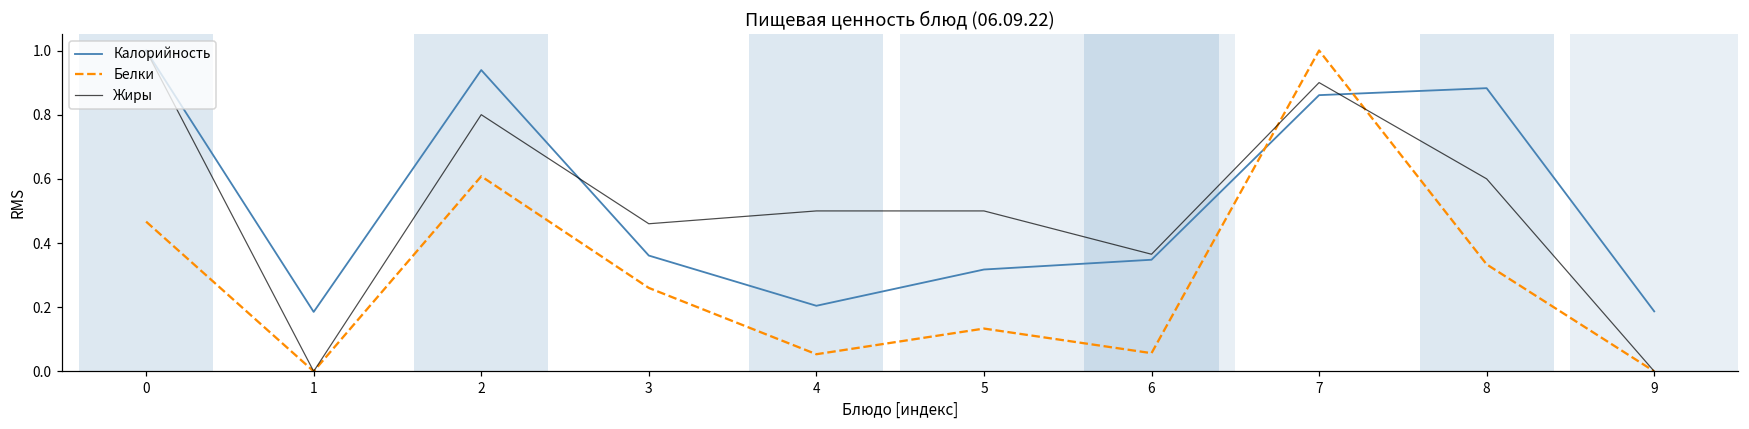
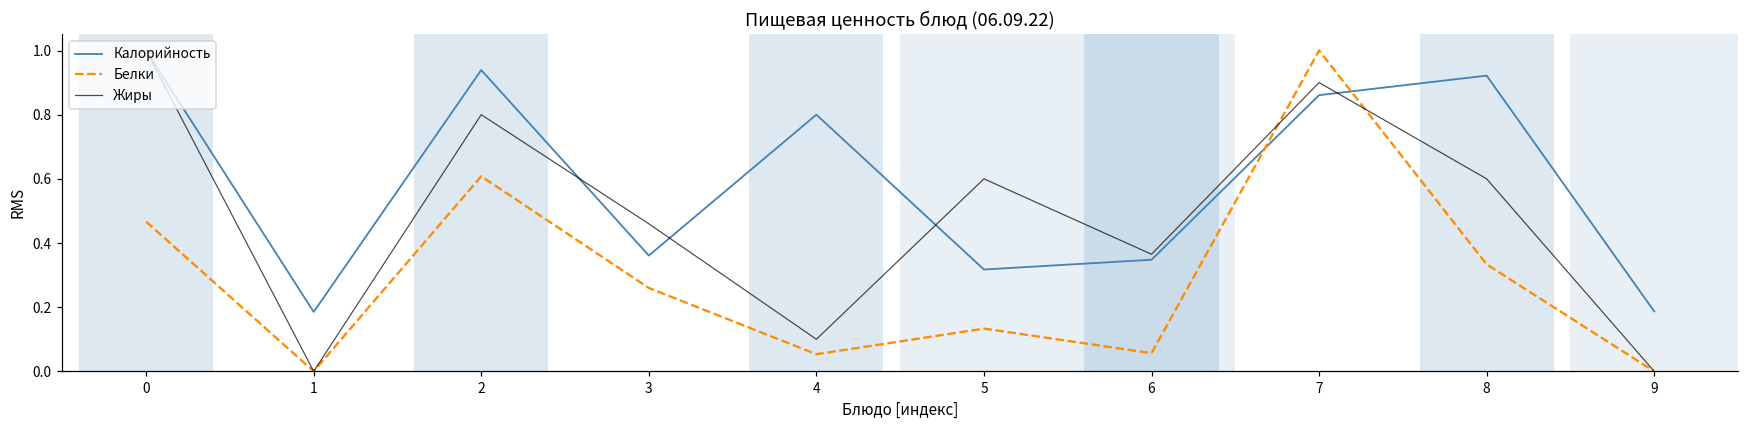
Калорийность, 4: 0.20 -> 0.80
Жиры, 4: 0.50 -> 0.10
Жиры, 5: 0.50 -> 0.60
Калорийность, 8: 0.88 -> 0.92
